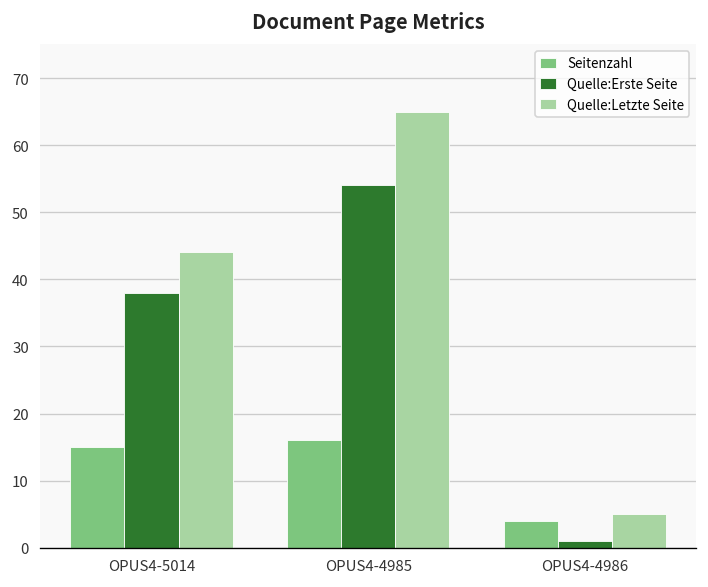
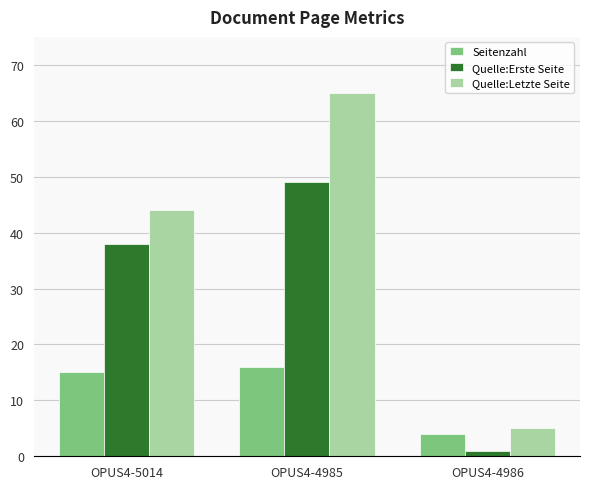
Quelle:Erste Seite, OPUS4-4985: 54 -> 49
